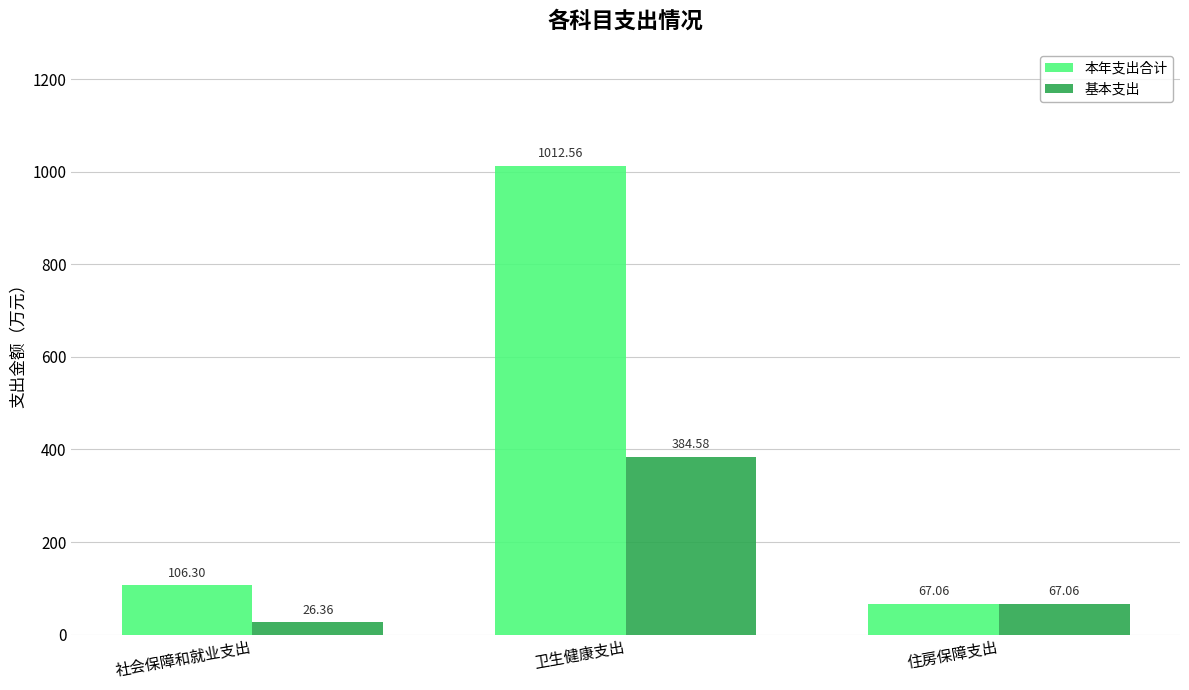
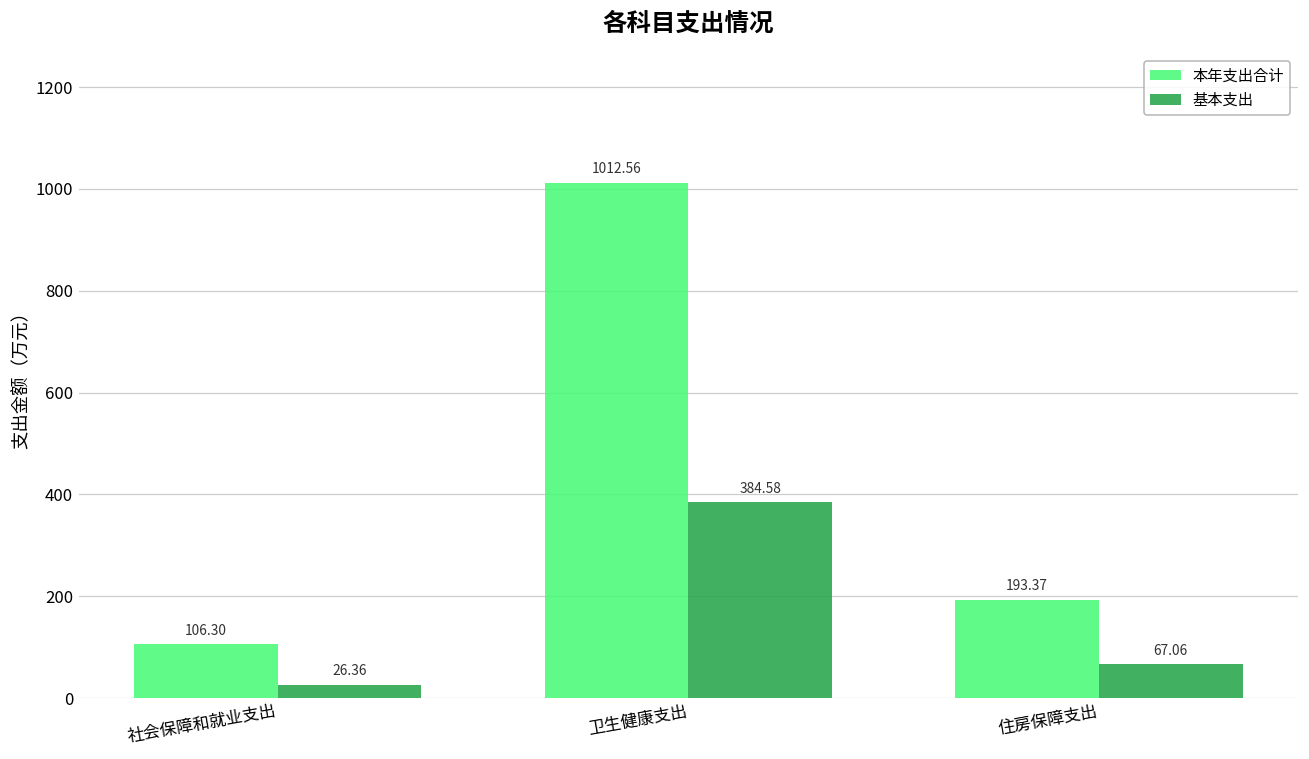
本年支出合计, 住房保障支出: 67.06 -> 193.37
